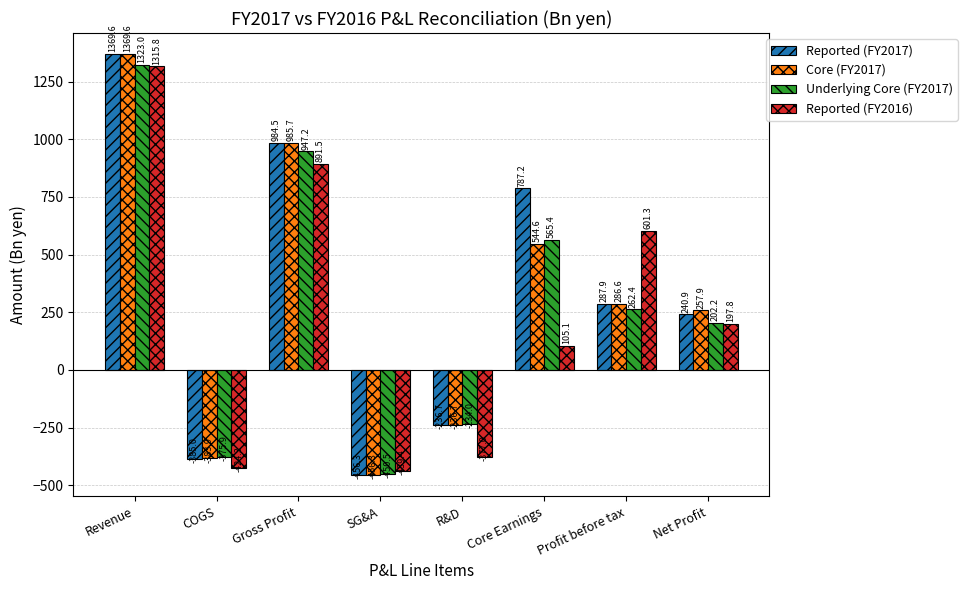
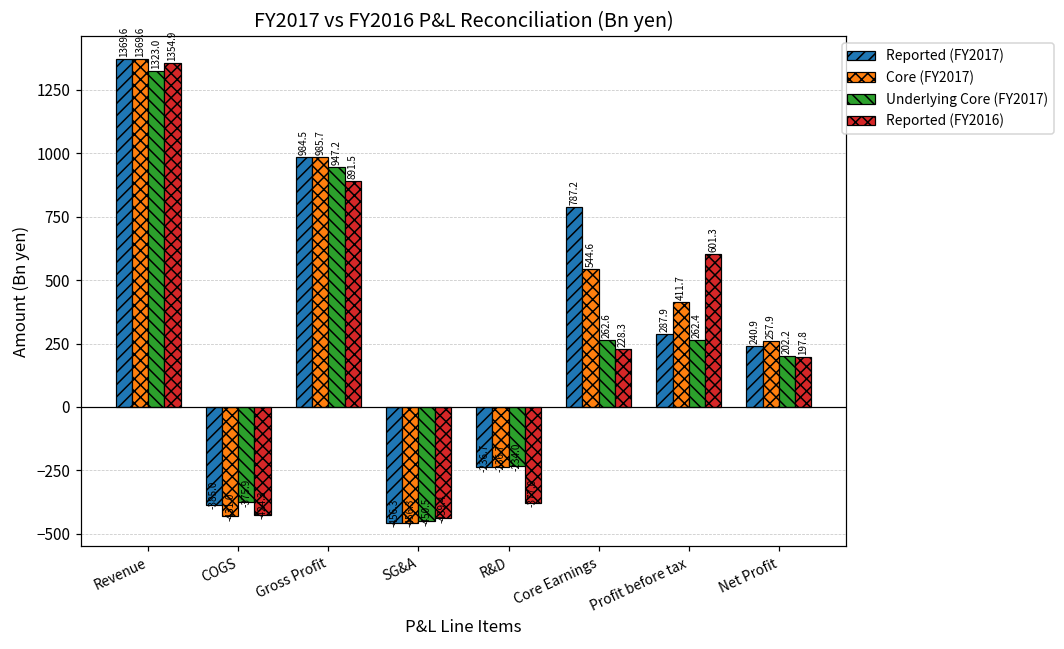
Reported (FY2016), Revenue: 1315.8 -> 1354.9
Core (FY2017), COGS: -383.9 -> -431.0
Underlying Core (FY2017), Core Earnings: 565.4 -> 262.6
Reported (FY2016), Core Earnings: 105.1 -> 228.3
Core (FY2017), Profit before tax: 286.6 -> 411.7
